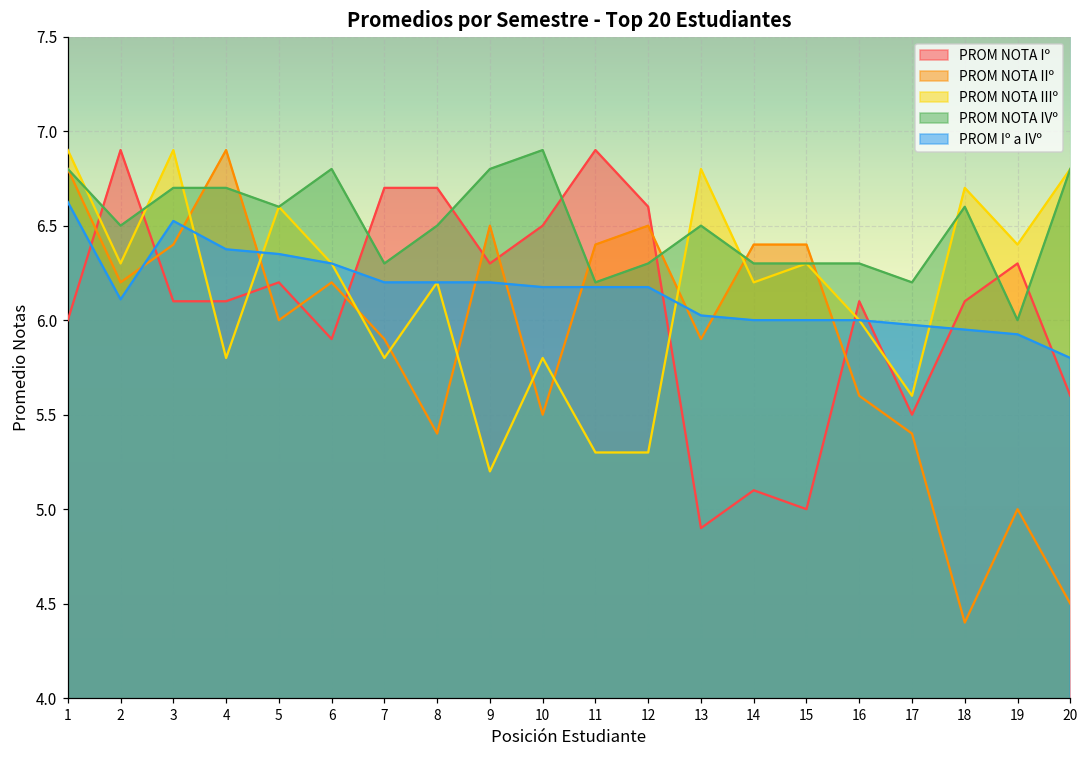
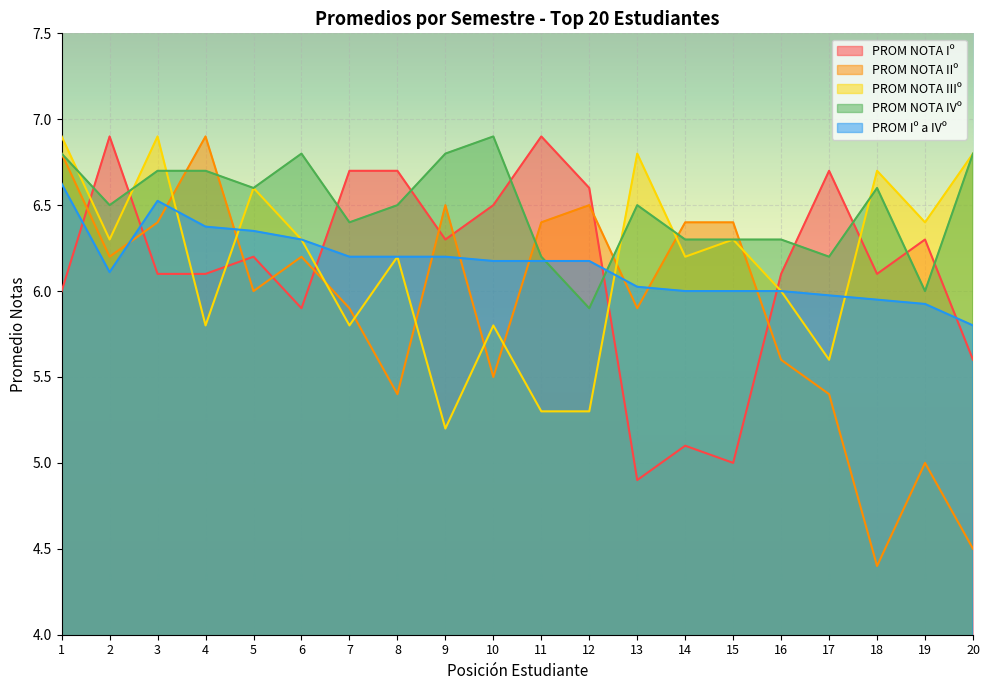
PROM NOTA IVº, 7: 6.3 -> 6.4
PROM NOTA IVº, 12: 6.3 -> 5.9
PROM NOTA Iº, 17: 5.5 -> 6.7
